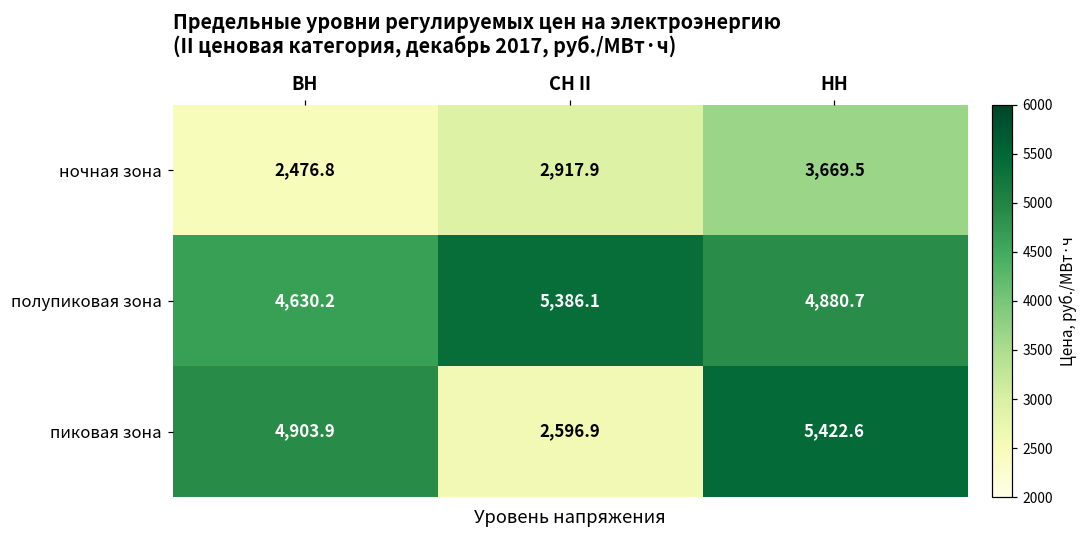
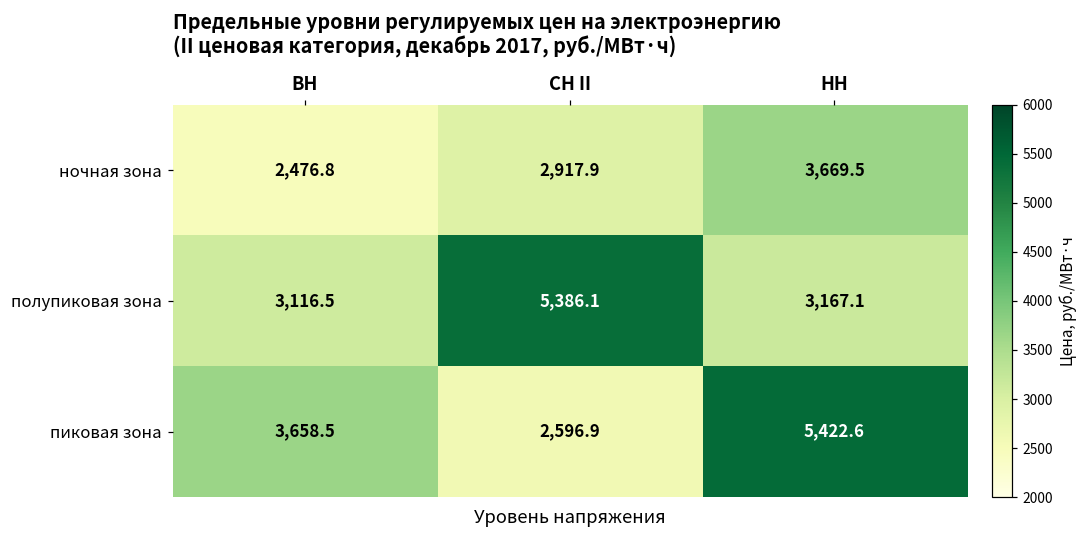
полупиковая зона, ВН: 4,630.2 -> 3,116.5
полупиковая зона, НН: 4,880.7 -> 3,167.1
пиковая зона, ВН: 4,903.9 -> 3,658.5
